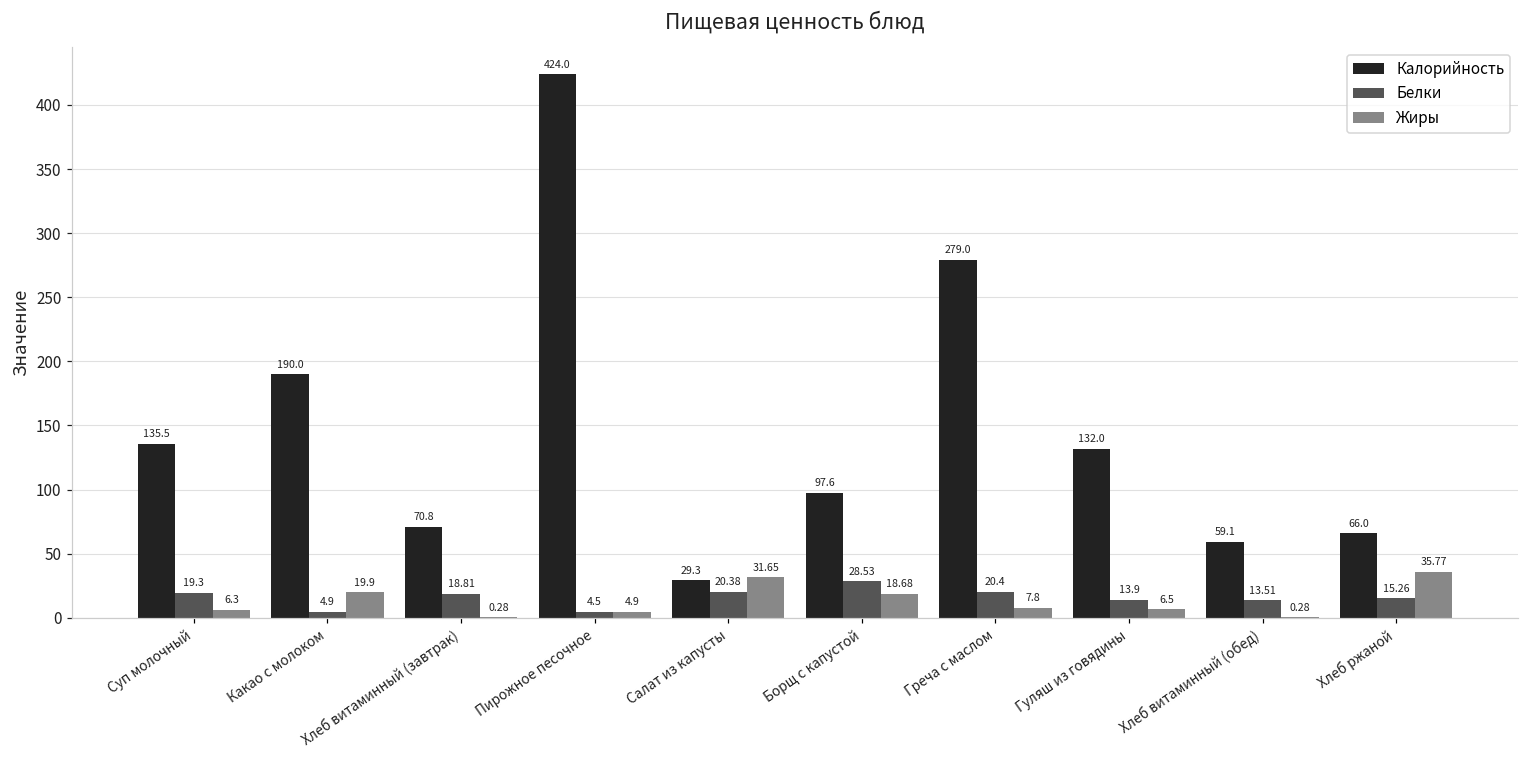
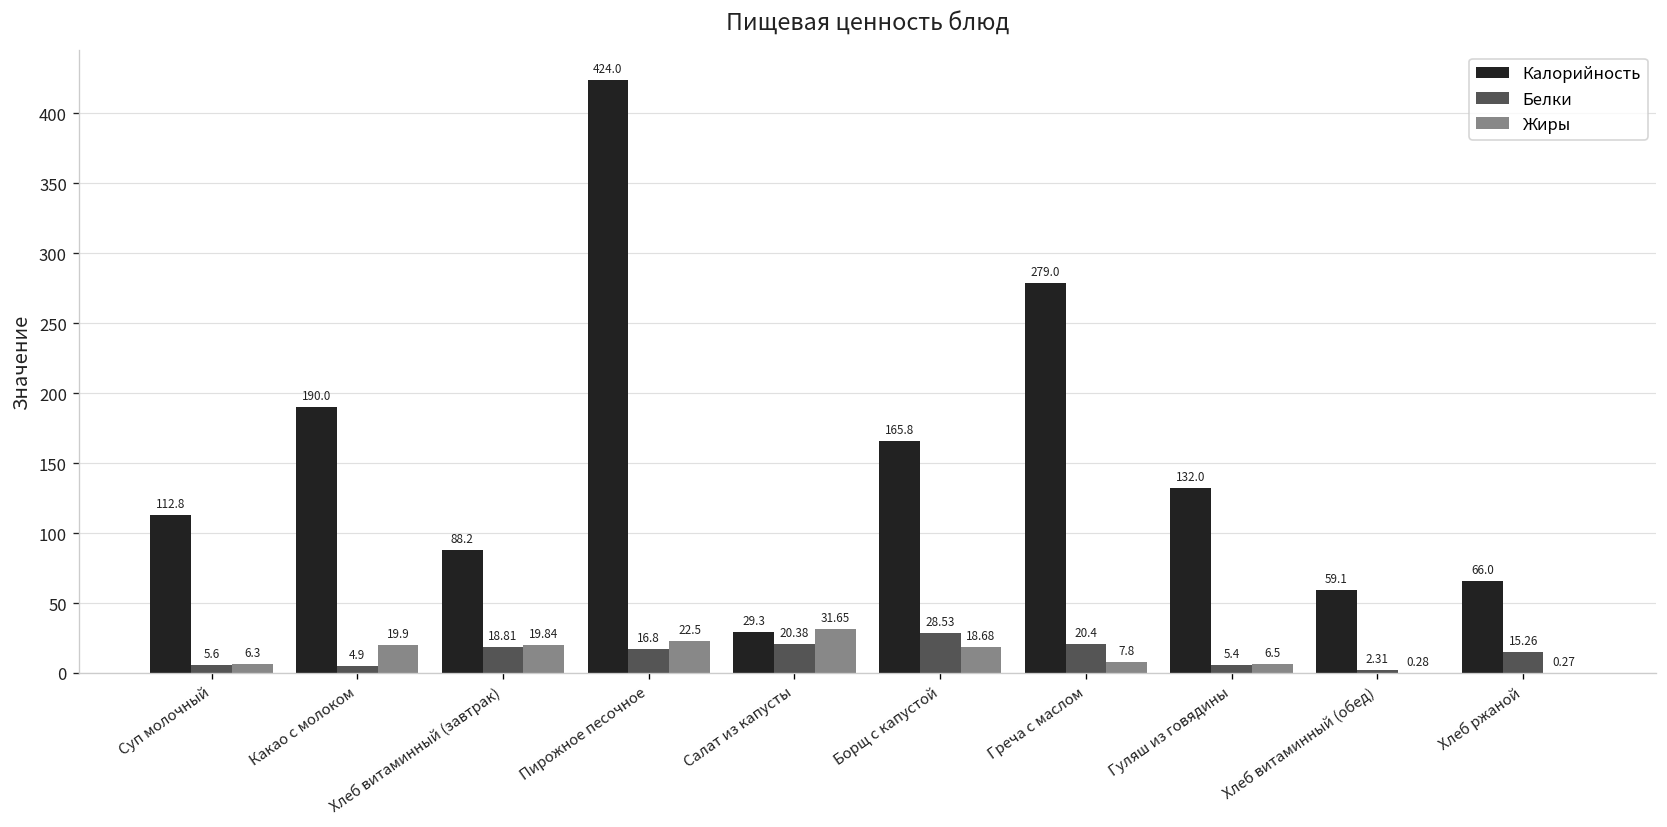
Калорийность, Суп молочный: 135.5 -> 112.8
Белки, Суп молочный: 19.3 -> 5.6
Калорийность, Хлеб витаминный (завтрак): 70.8 -> 88.2
Жиры, Хлеб витаминный (завтрак): 0.28 -> 19.84
Белки, Пирожное песочное: 4.5 -> 16.8
Жиры, Пирожное песочное: 4.9 -> 22.5
Калорийность, Борщ с капустой: 97.6 -> 165.8
Белки, Гуляш из говядины: 13.9 -> 5.4
Белки, Хлеб витаминный (обед): 13.51 -> 2.31
Жиры, Хлеб ржаной: 35.77 -> 0.27
